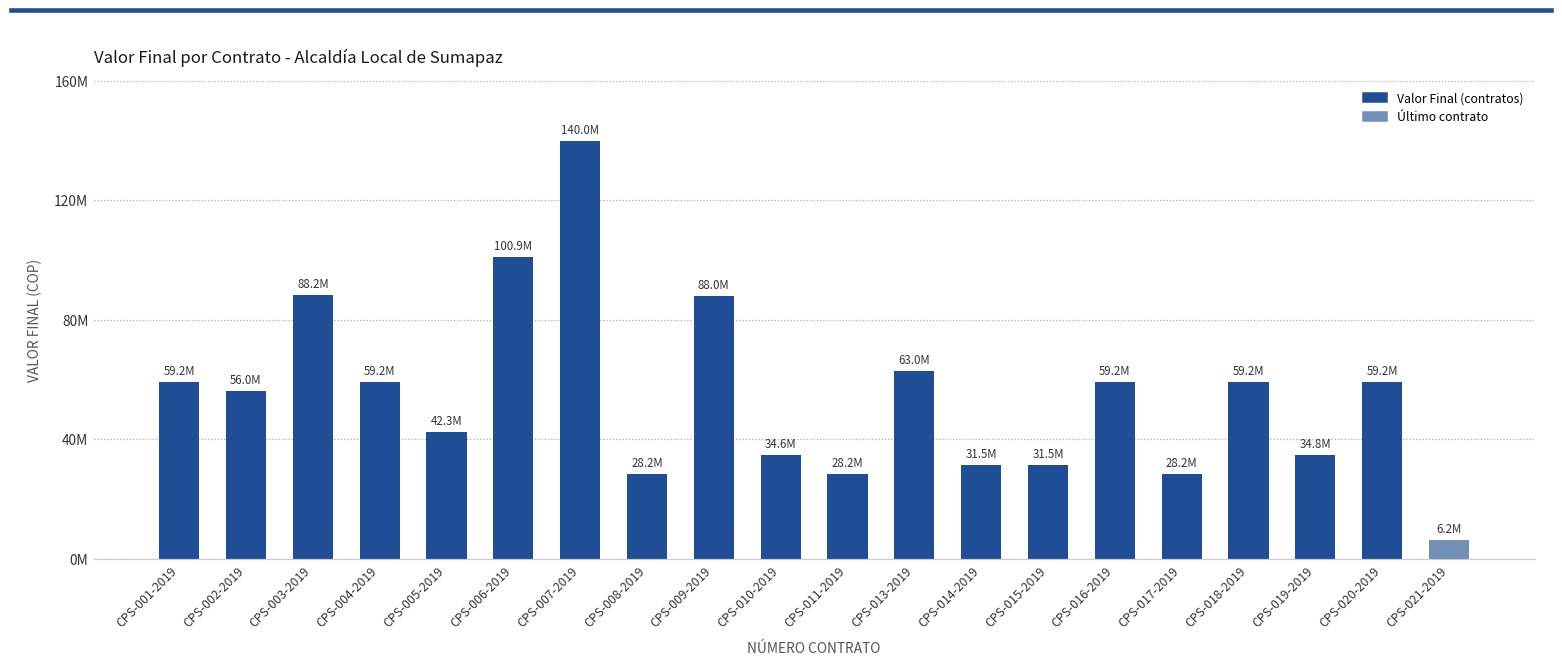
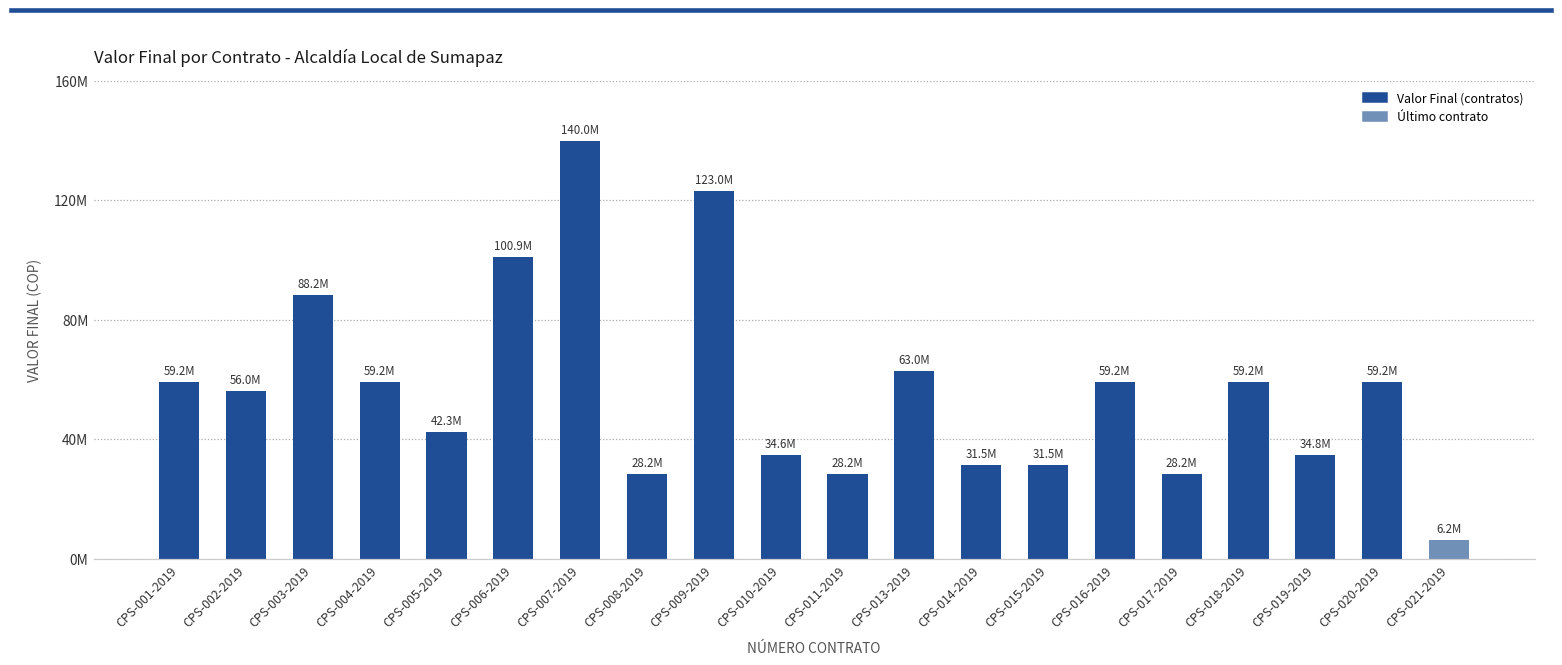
CPS-009-2019: 88.0M -> 123.0M
